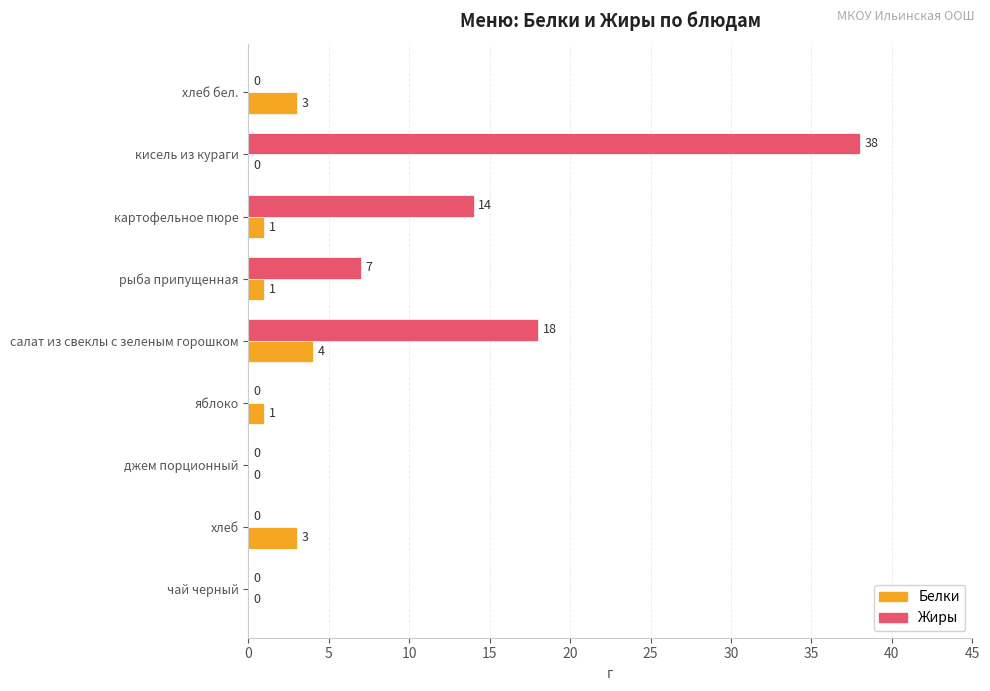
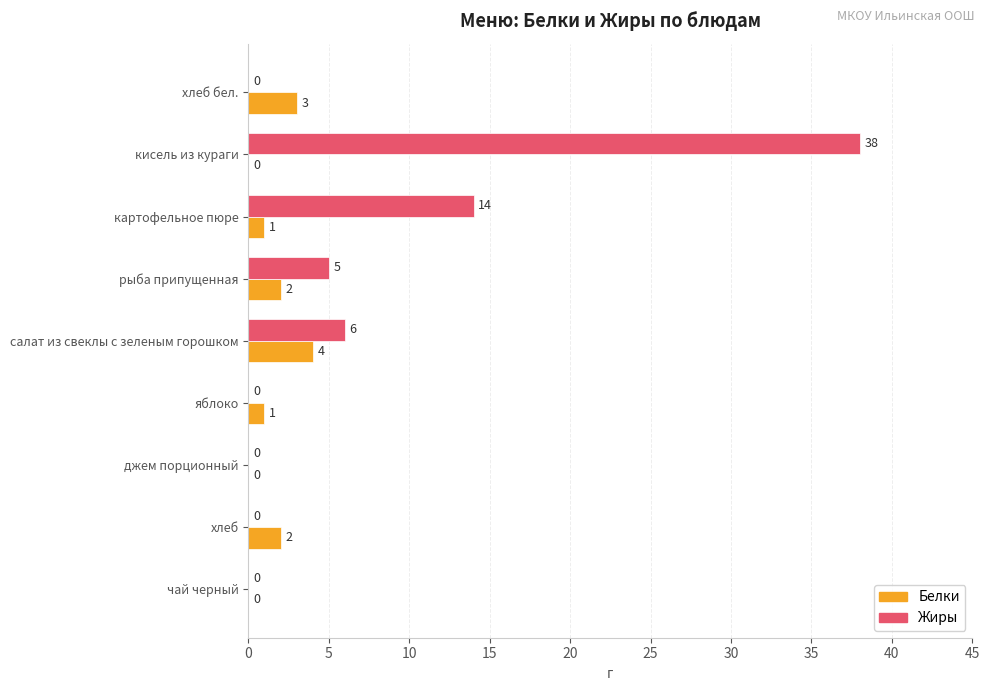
Жиры, рыба припущенная: 7 -> 5
Белки, рыба припущенная: 1 -> 2
Жиры, салат из свеклы с зеленым горошком: 18 -> 6
Белки, хлеб: 3 -> 2
